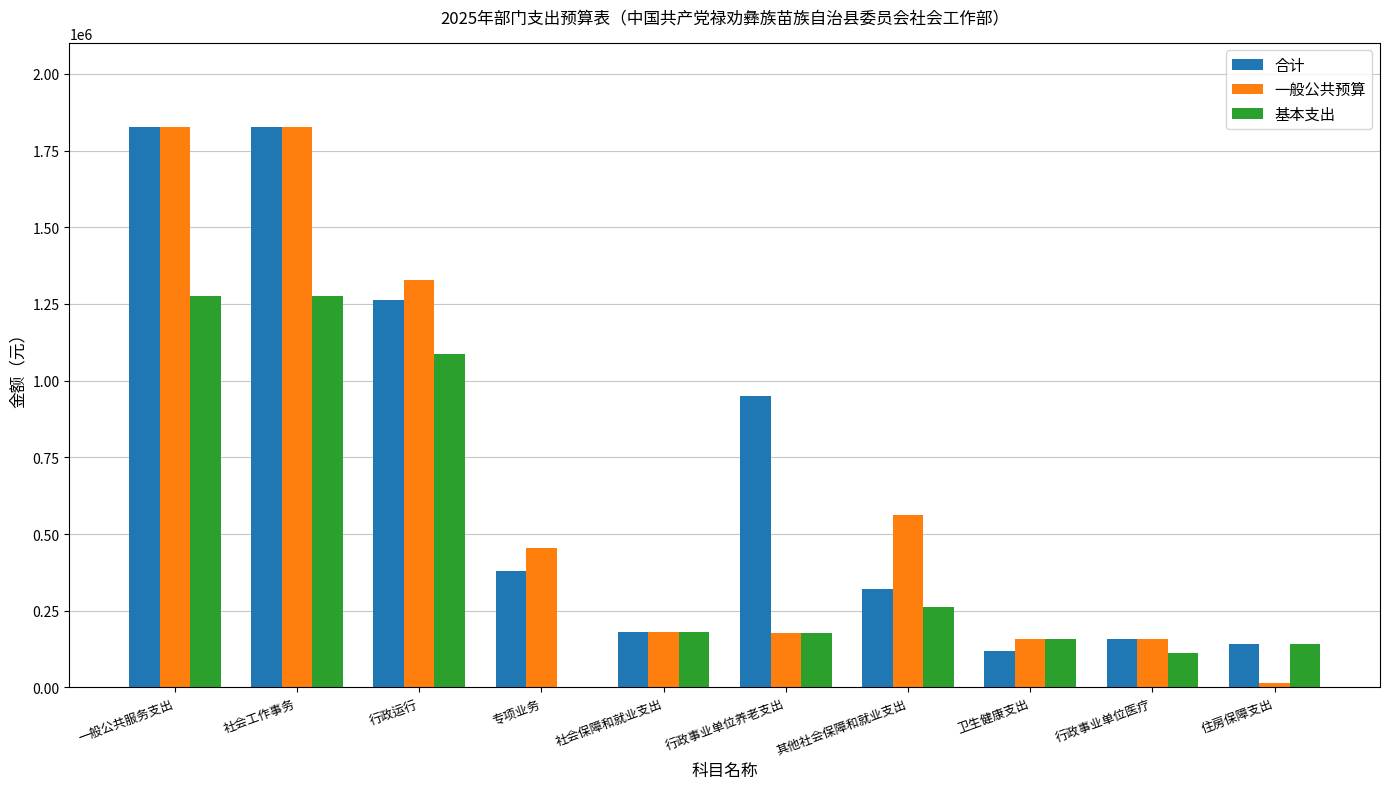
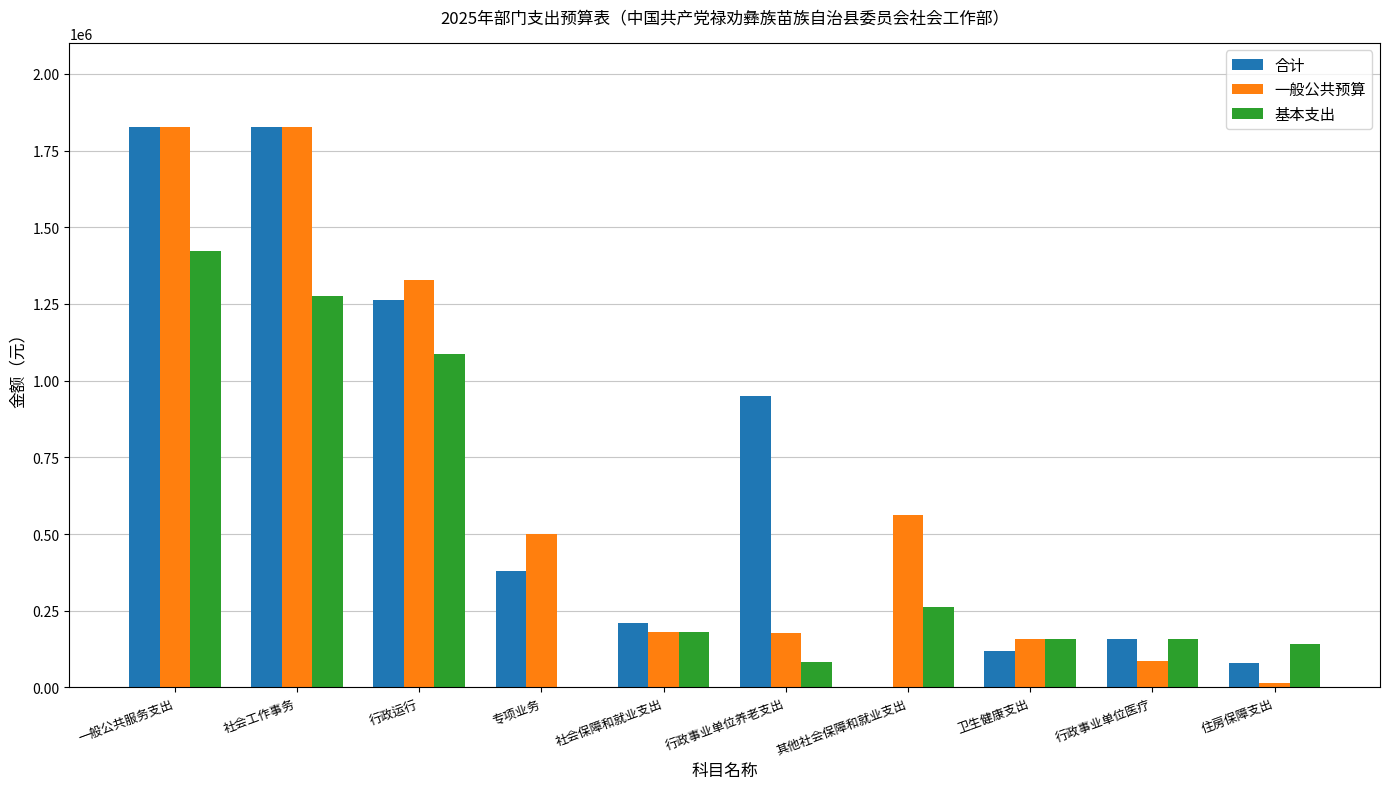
基本支出, 一般公共服务支出: 1280000 -> 1420000
一般公共预算, 专项业务: 450000 -> 500000
合计, 社会保障和就业支出: 180000 -> 210000
基本支出, 行政事业单位养老支出: 180000 -> 80000
合计, 其他社会保障和就业支出: 320000 -> 0
一般公共预算, 行政事业单位医疗: 160000 -> 90000
基本支出, 行政事业单位医疗: 110000 -> 160000
合计, 住房保障支出: 140000 -> 80000
